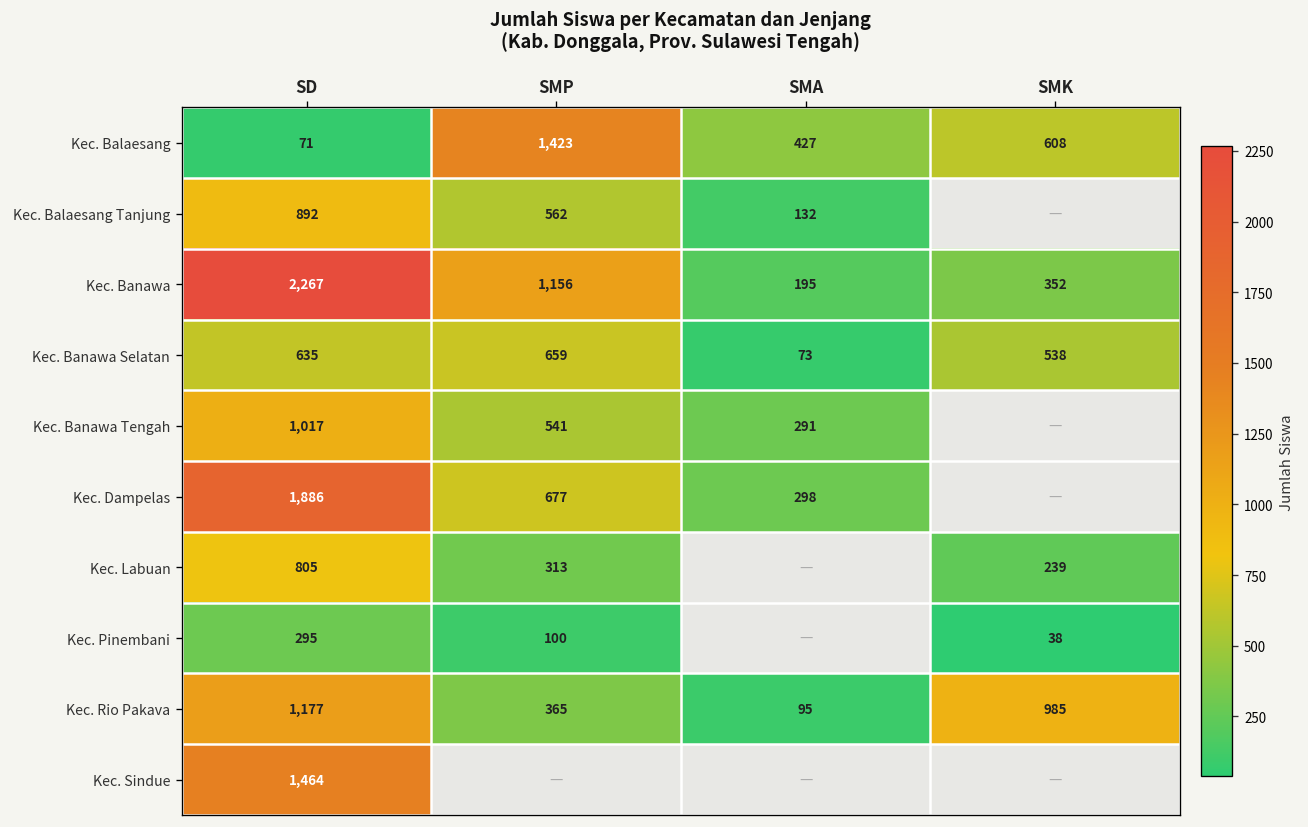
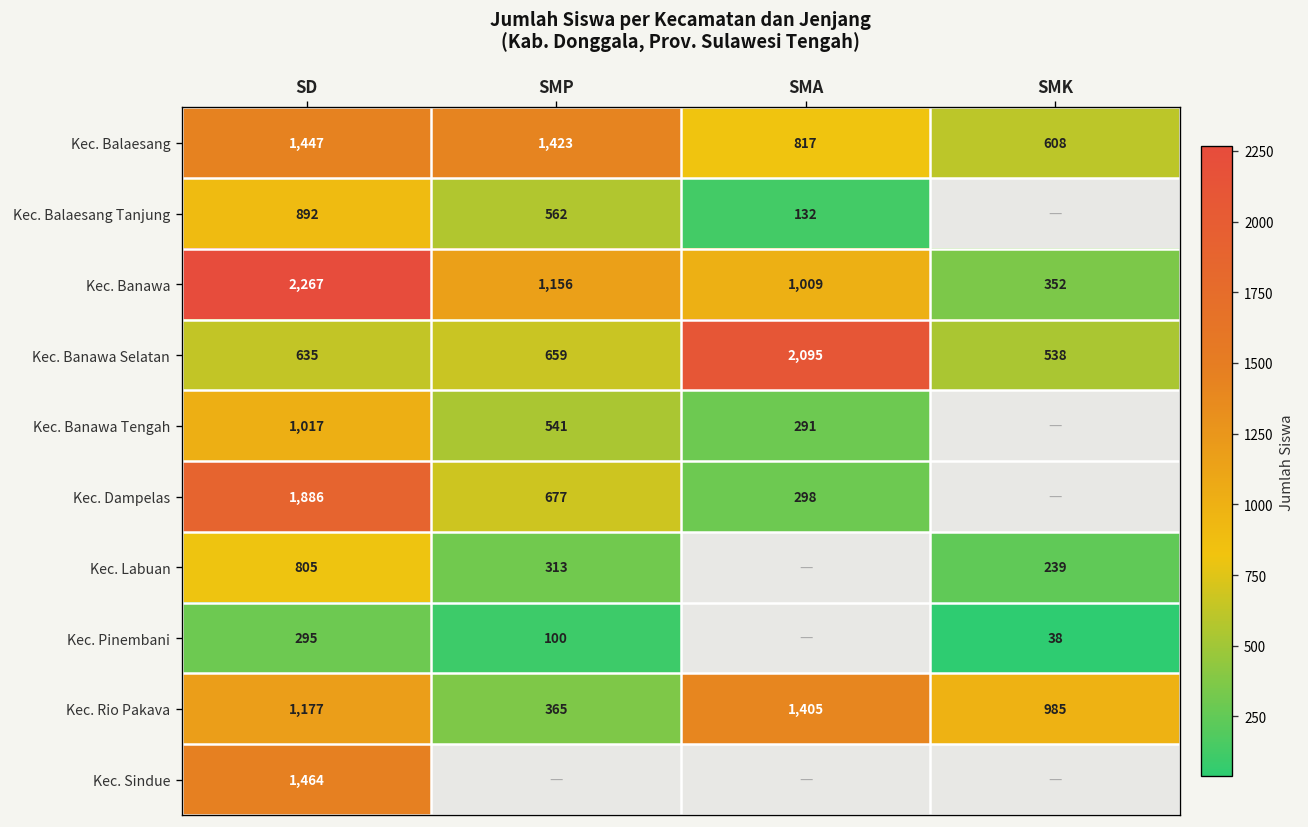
Kec. Balaesang, SD: 71 -> 1,447
Kec. Balaesang, SMA: 427 -> 817
Kec. Banawa, SMA: 195 -> 1,009
Kec. Banawa Selatan, SMA: 73 -> 2,095
Kec. Rio Pakava, SMA: 95 -> 1,405
